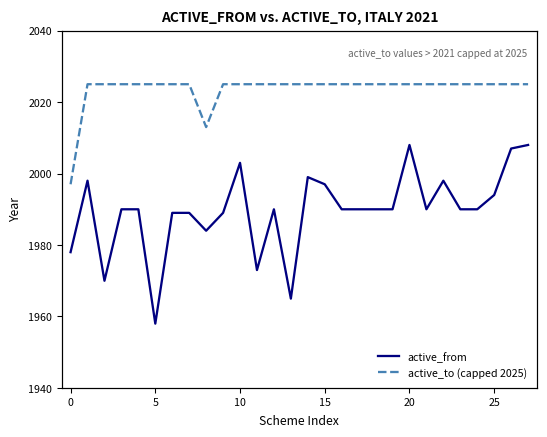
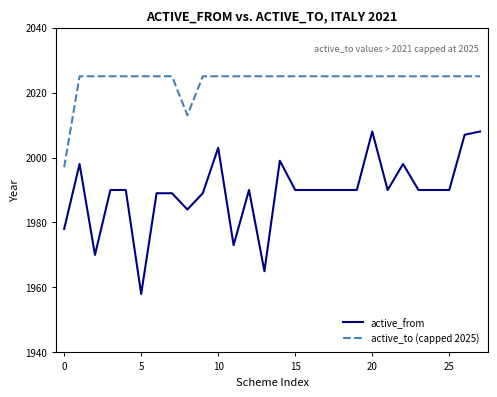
active_from, 15: 1997 -> 1990
active_from, 25: 1994 -> 1990
